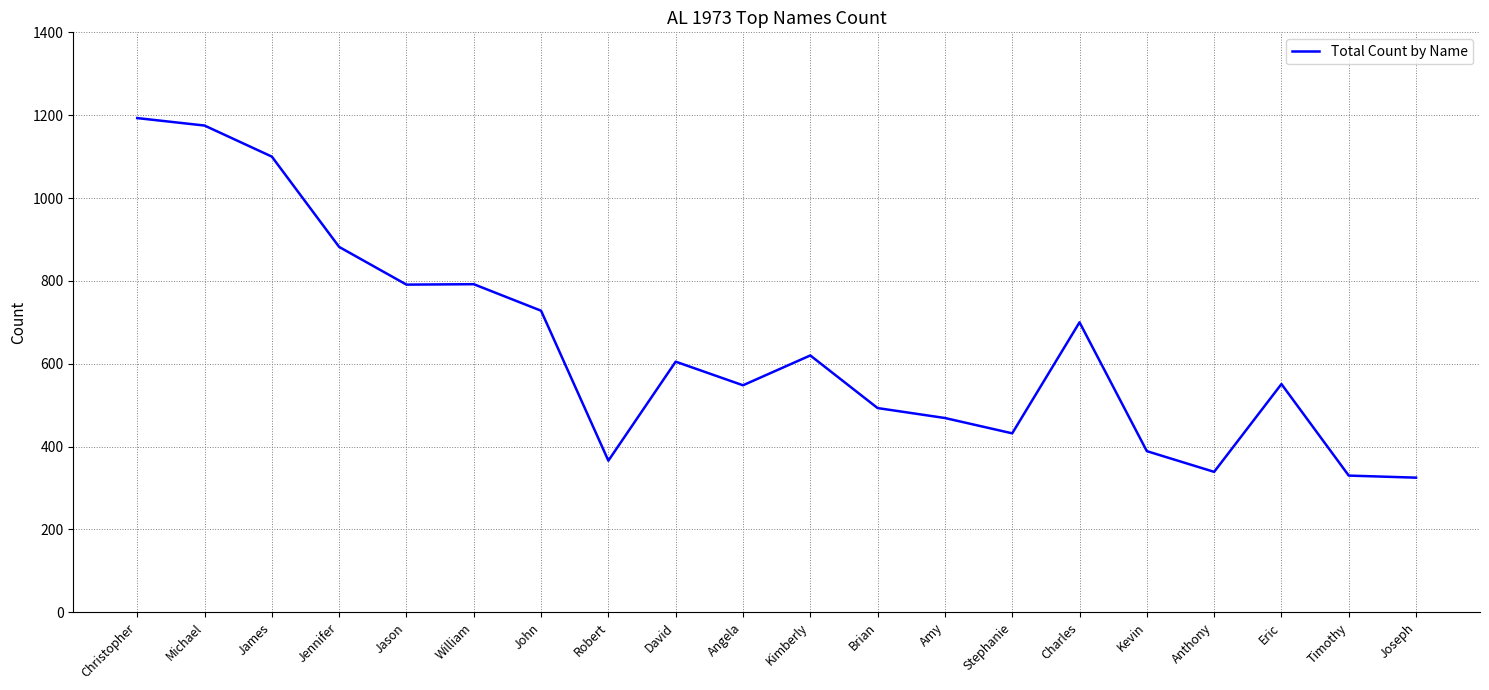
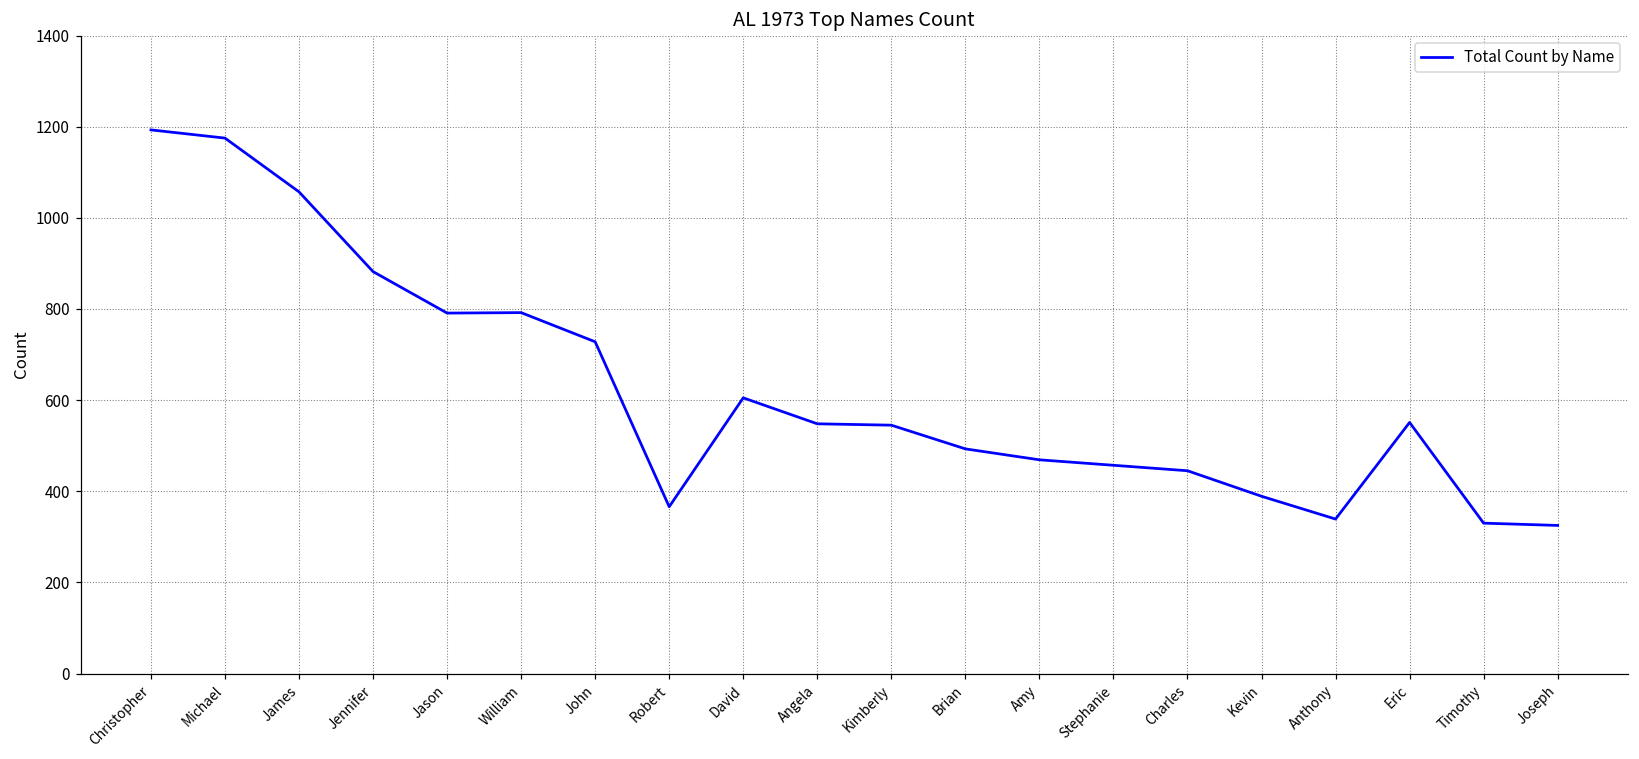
James: 1100 -> 1060
Kimberly: 620 -> 550
Stephanie: 430 -> 460
Charles: 700 -> 450
